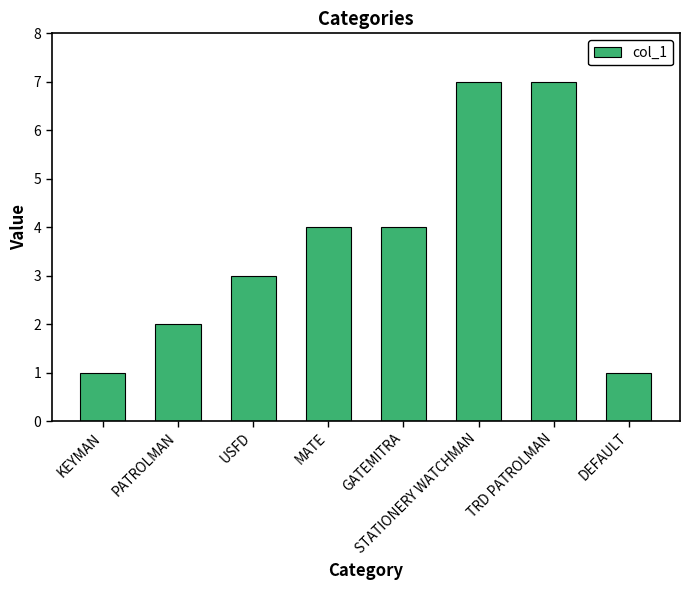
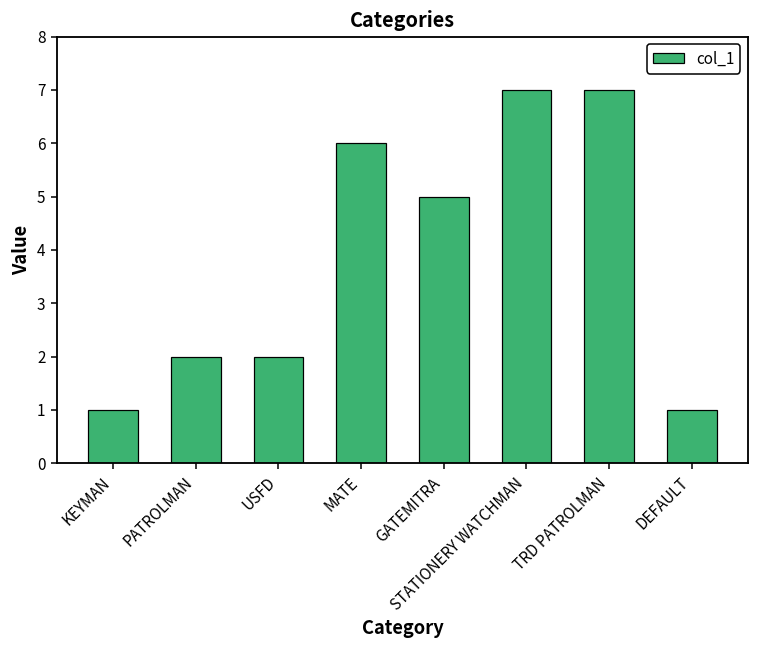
USFD: 3 -> 2
MATE: 4 -> 6
GATEMITRA: 4 -> 5
